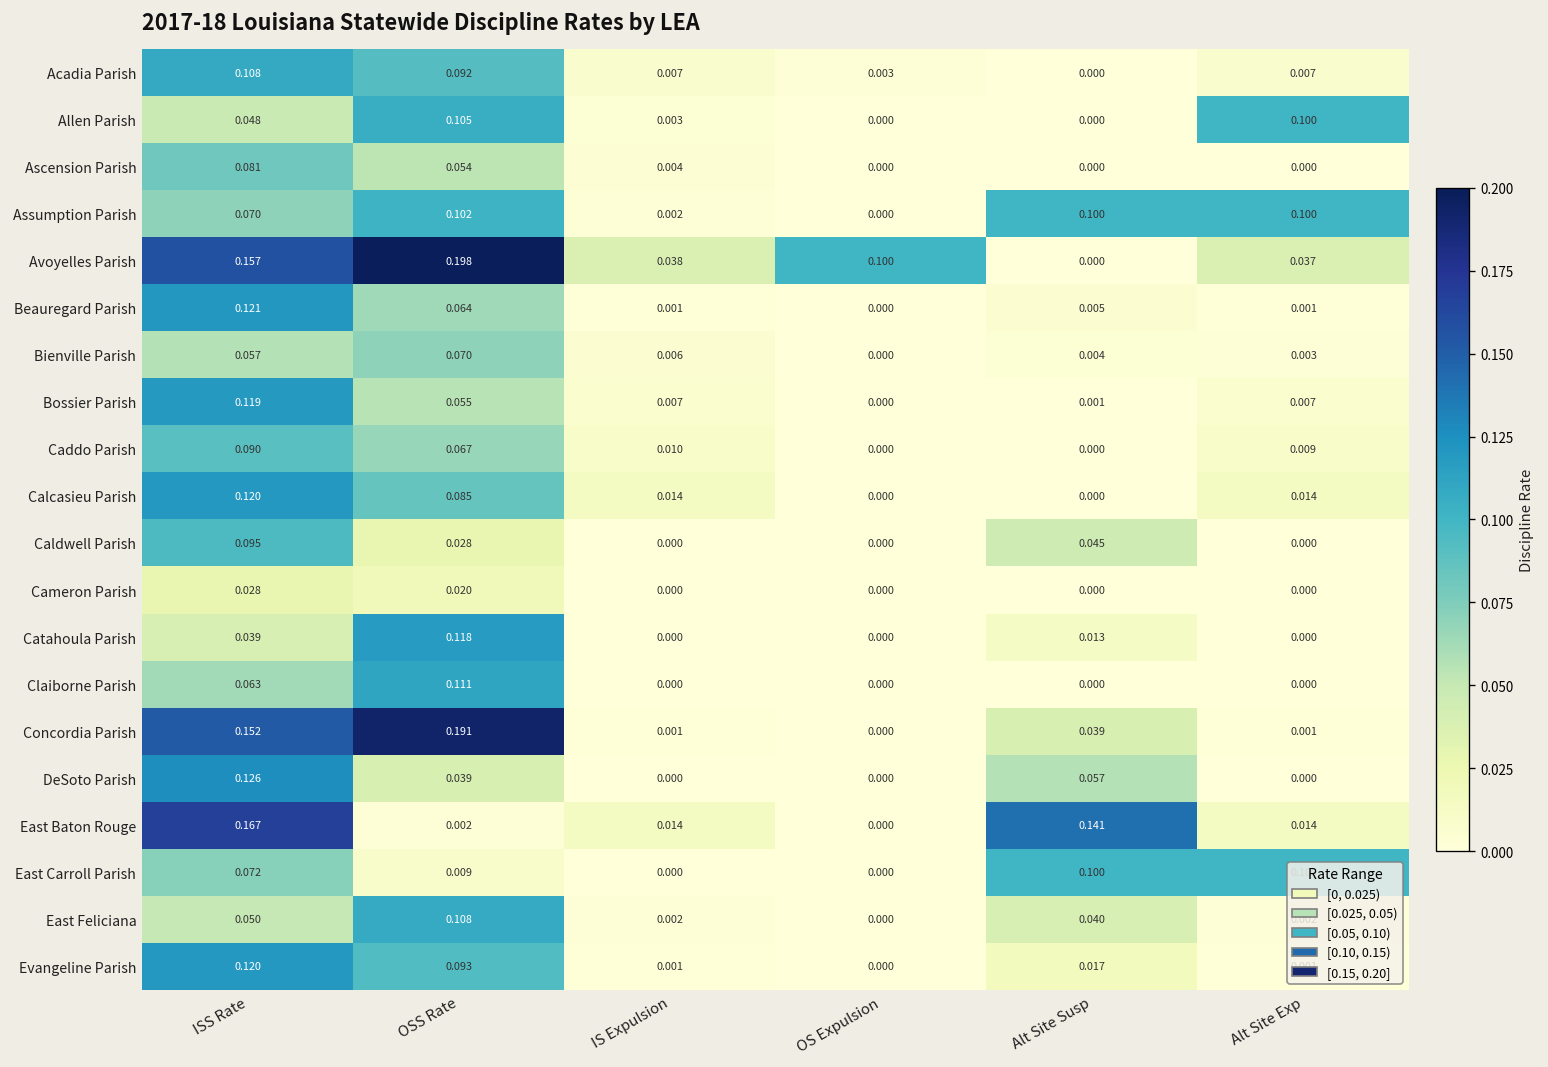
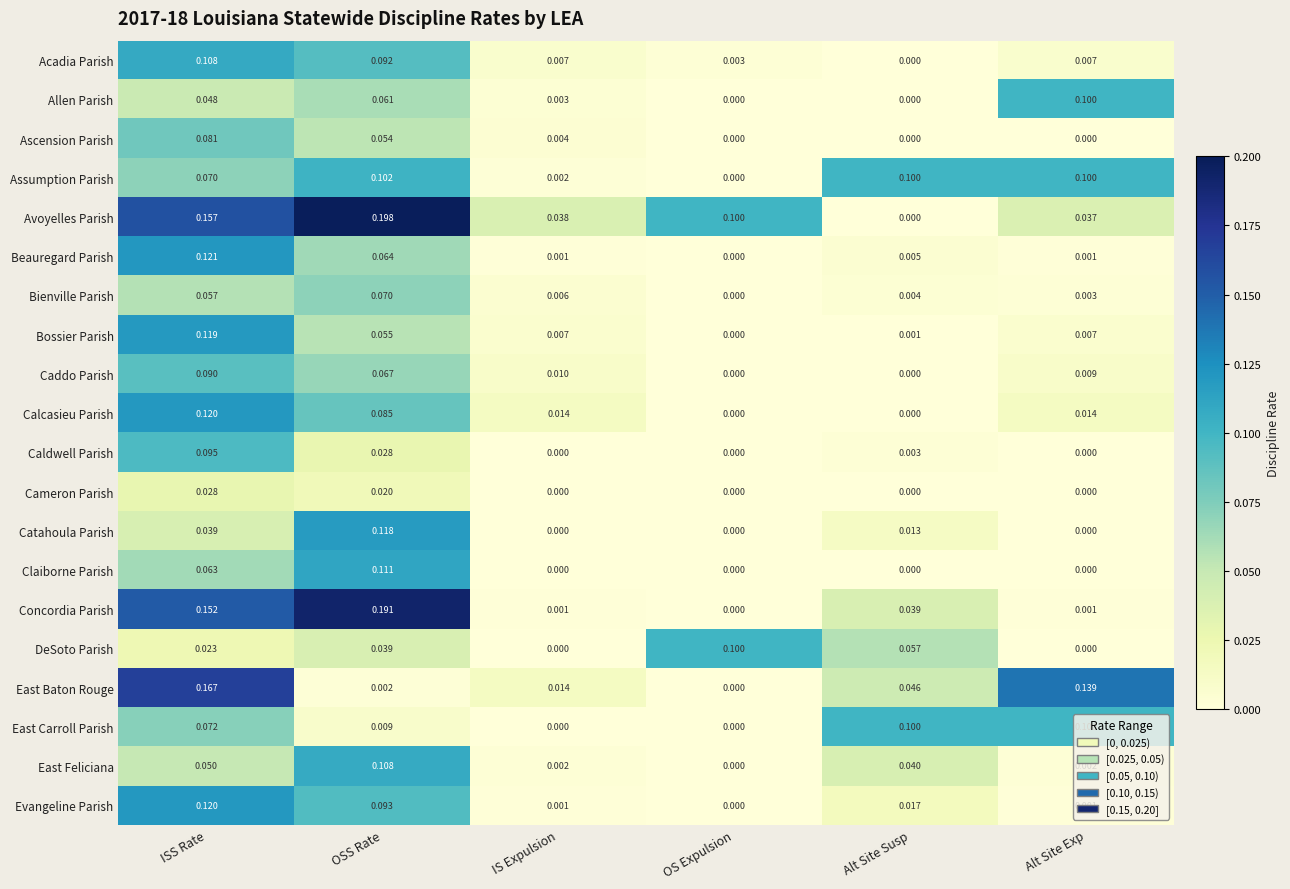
Allen Parish, OSS Rate: 0.105 -> 0.061
Caldwell Parish, Alt Site Susp: 0.045 -> 0.003
DeSoto Parish, ISS Rate: 0.126 -> 0.023
DeSoto Parish, OS Expulsion: 0.000 -> 0.100
East Baton Rouge, Alt Site Susp: 0.141 -> 0.046
East Baton Rouge, Alt Site Exp: 0.014 -> 0.139
